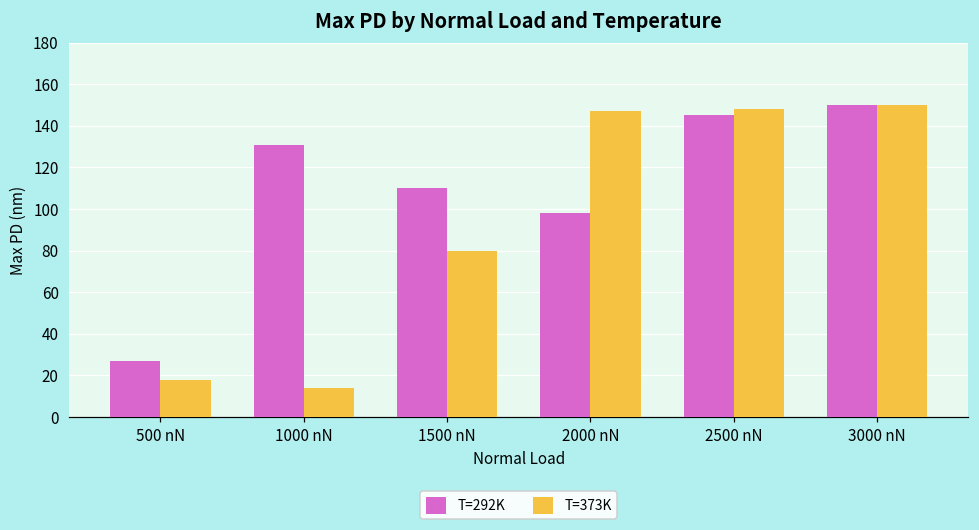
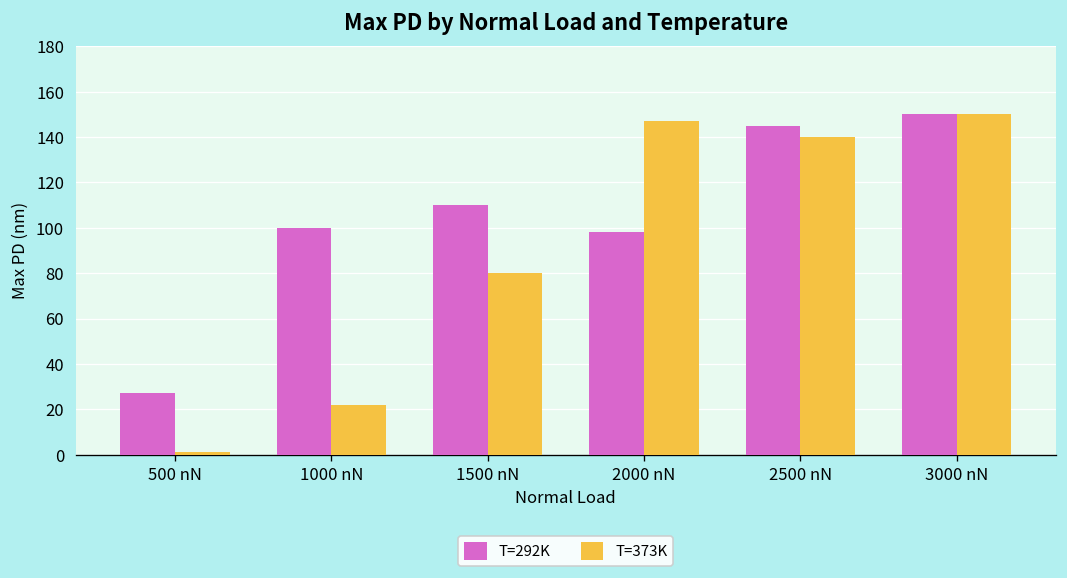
T=373K, 500 nN: 18 -> 1
T=292K, 1000 nN: 131 -> 100
T=373K, 1000 nN: 14 -> 22
T=373K, 2500 nN: 148 -> 140
